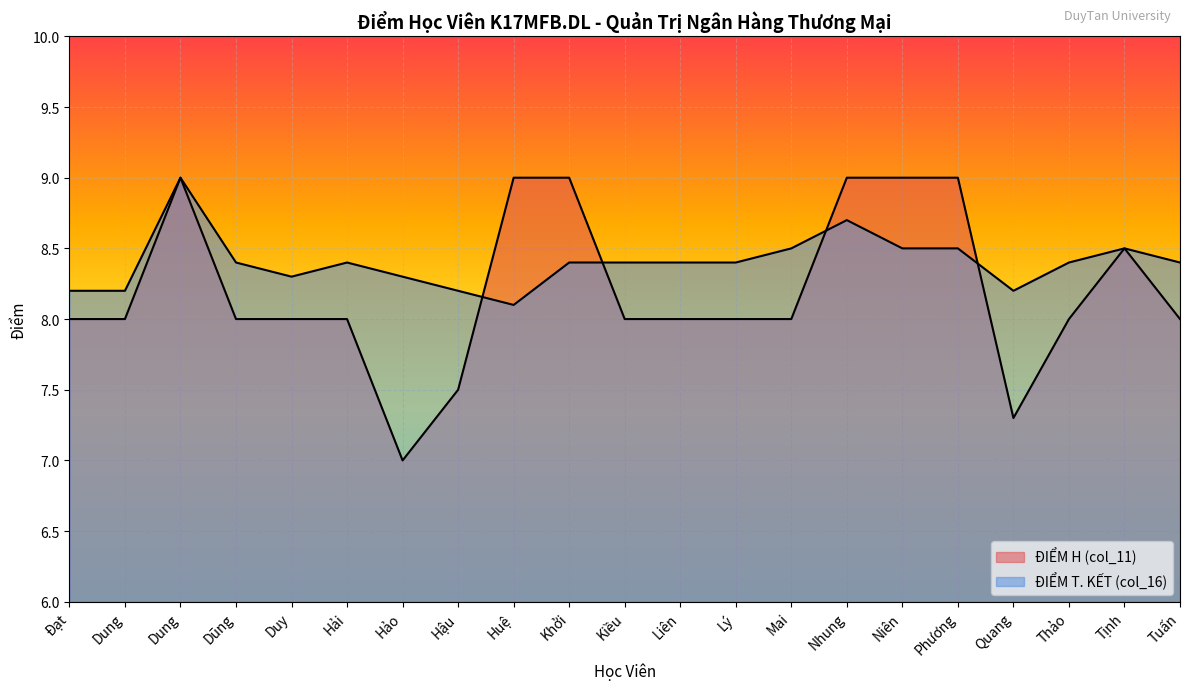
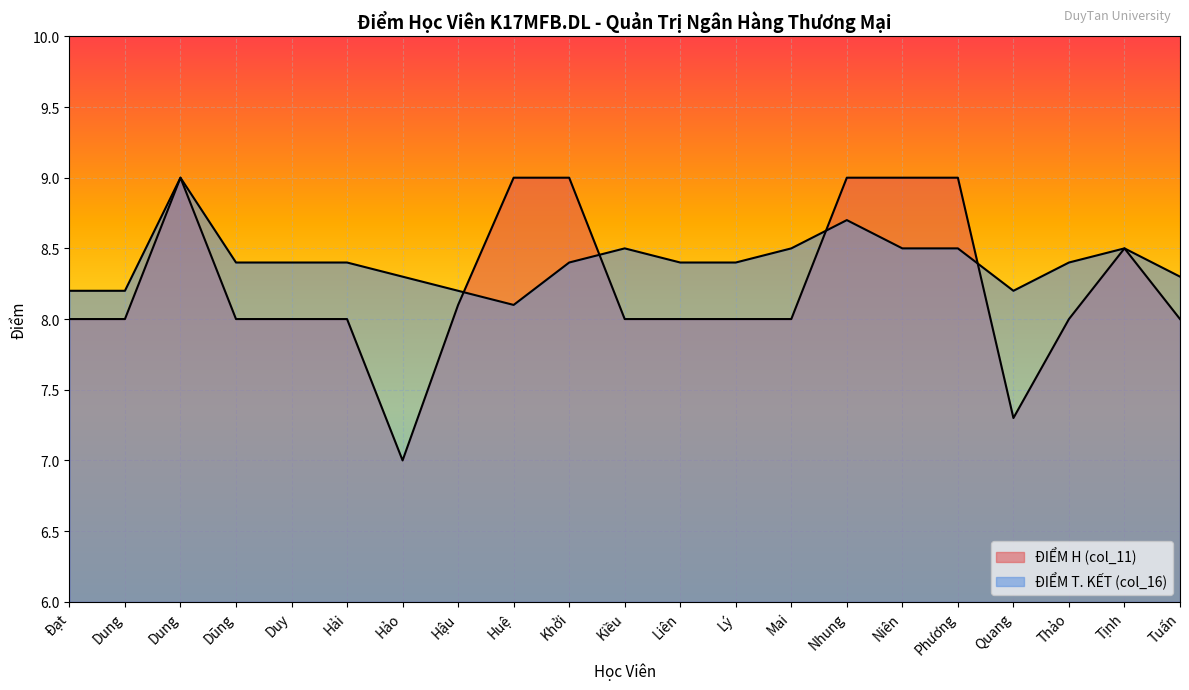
ĐIỂM T. KẾT (col_16), Duy: 8.3 -> 8.4
ĐIỂM H (col_11), Hậu: 7.5 -> 8.1
ĐIỂM T. KẾT (col_16), Kiều: 8.4 -> 8.5
ĐIỂM T. KẾT (col_16), Tuấn: 8.4 -> 8.3
